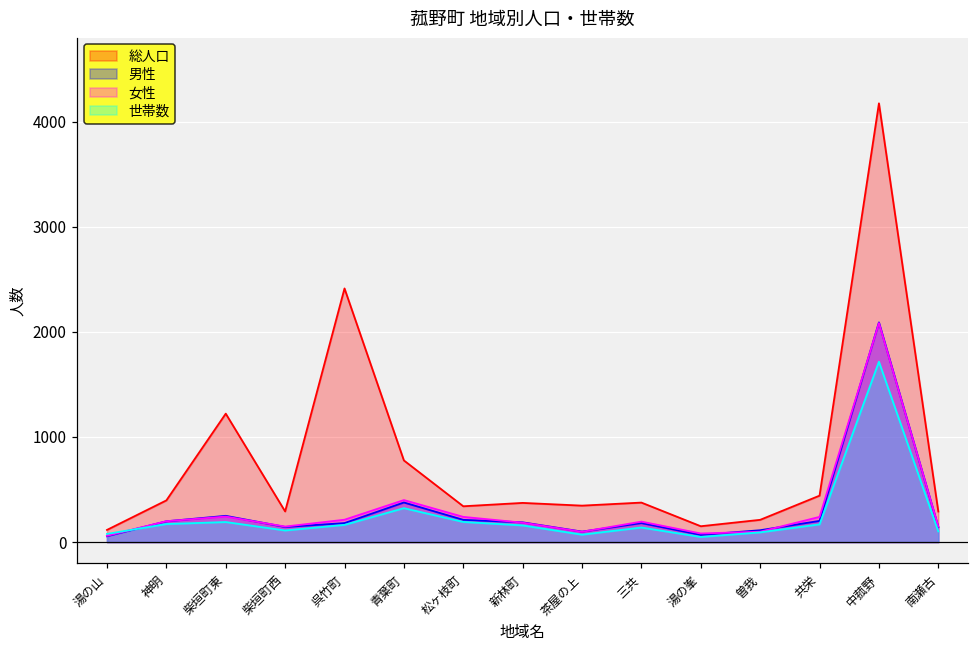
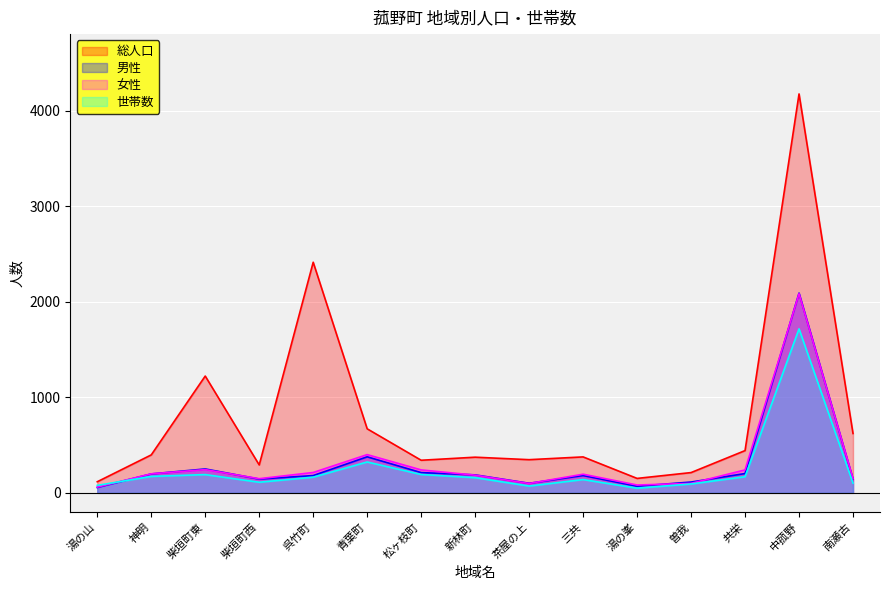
総人口, 青葉町: 800 -> 700
総人口, 南瀬古: 300 -> 600
